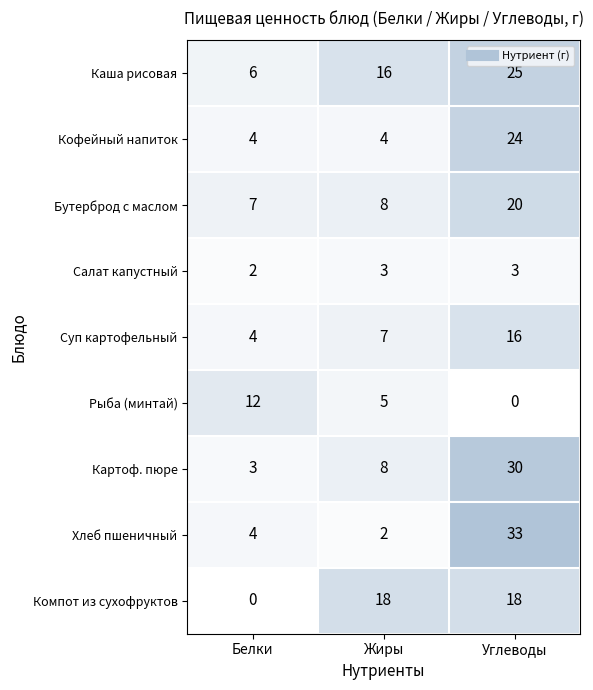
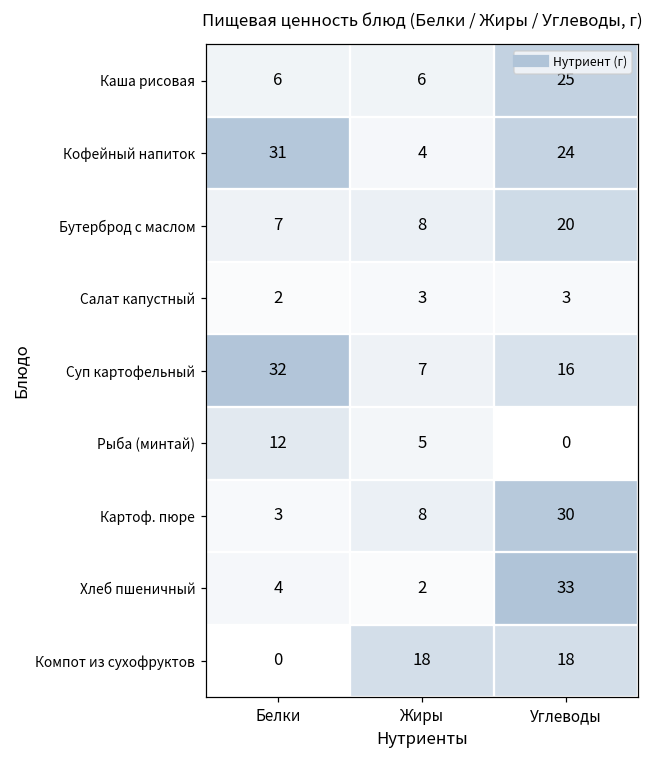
Каша рисовая, Жиры: 16 -> 6
Кофейный напиток, Белки: 4 -> 31
Суп картофельный, Белки: 4 -> 32
